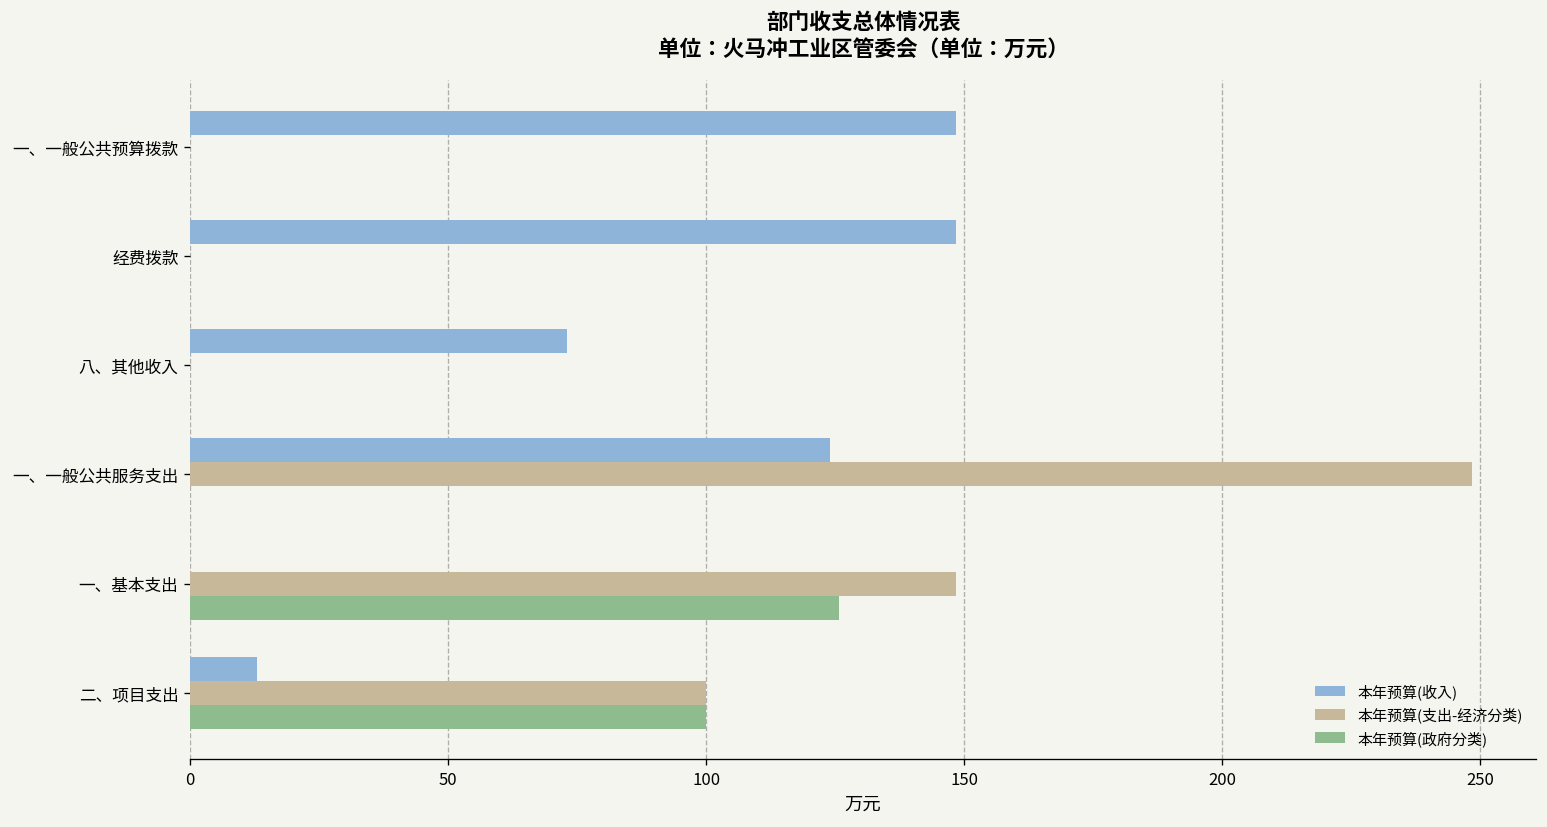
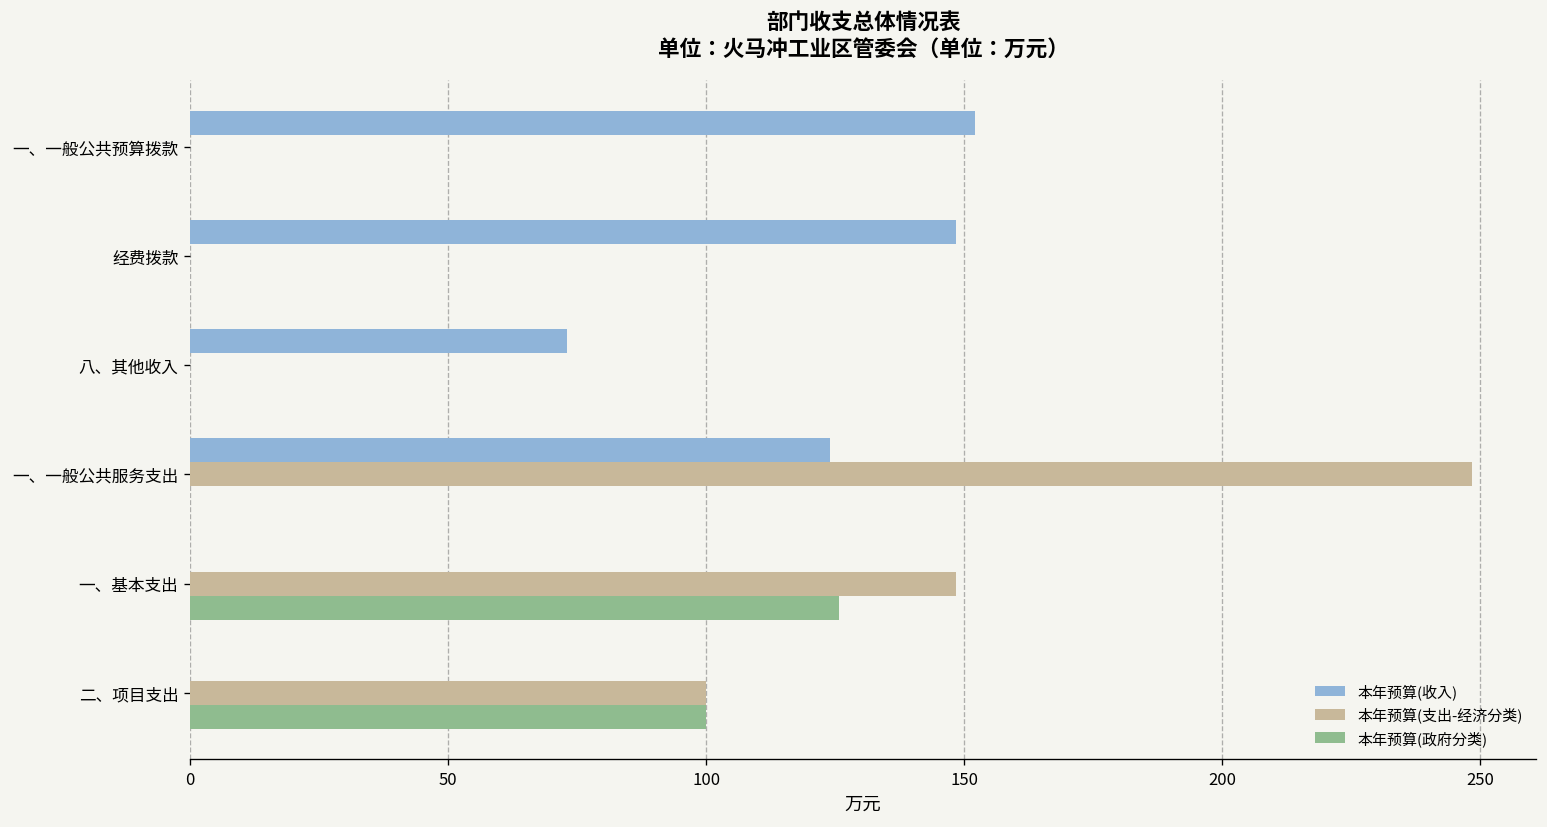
本年预算(收入), 一、一般公共预算拨款: 148 -> 152
本年预算(收入), 二、项目支出: 13 -> 0
